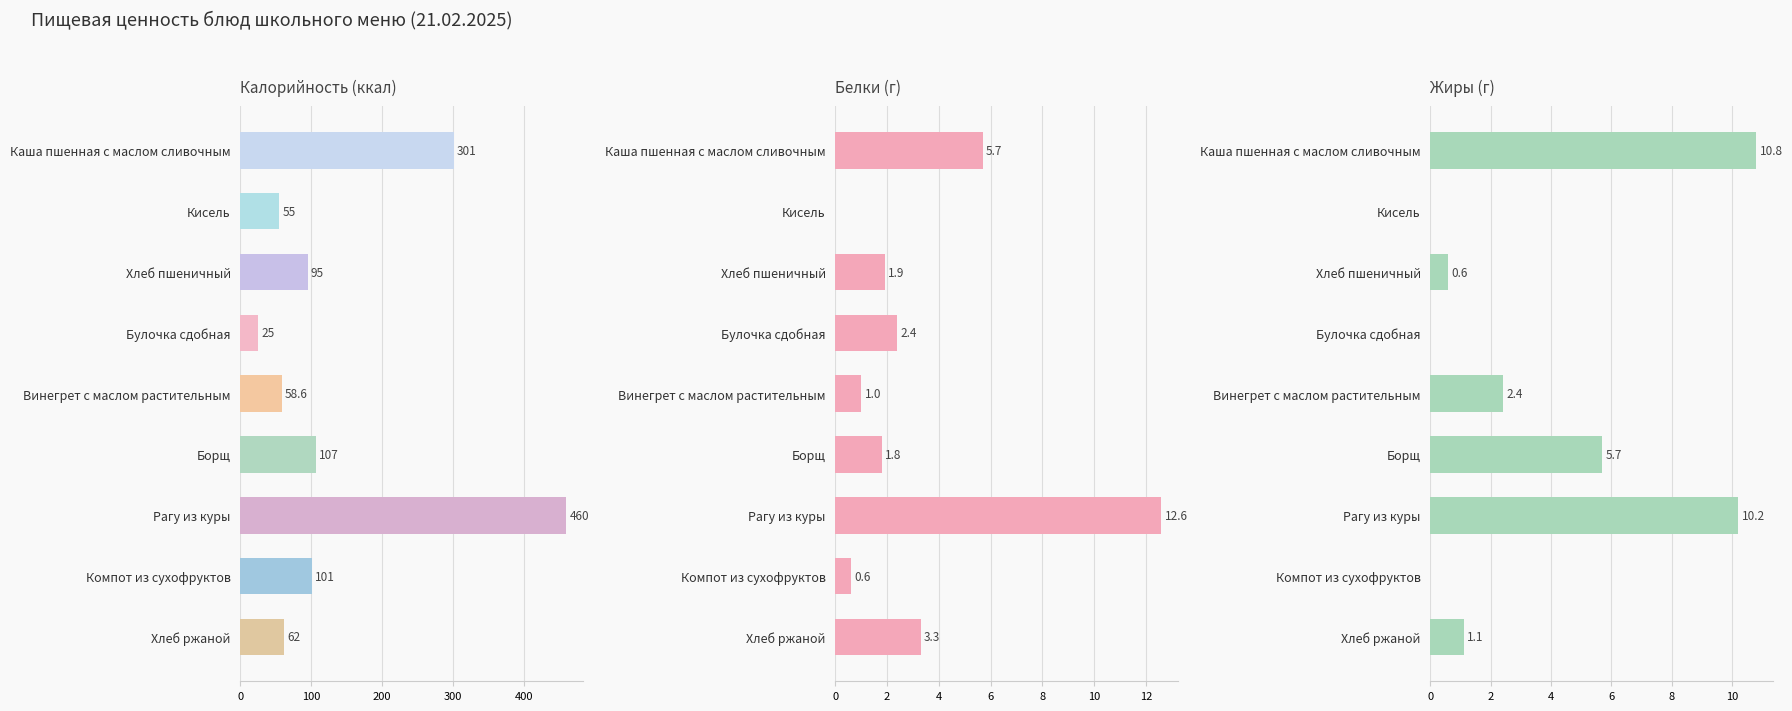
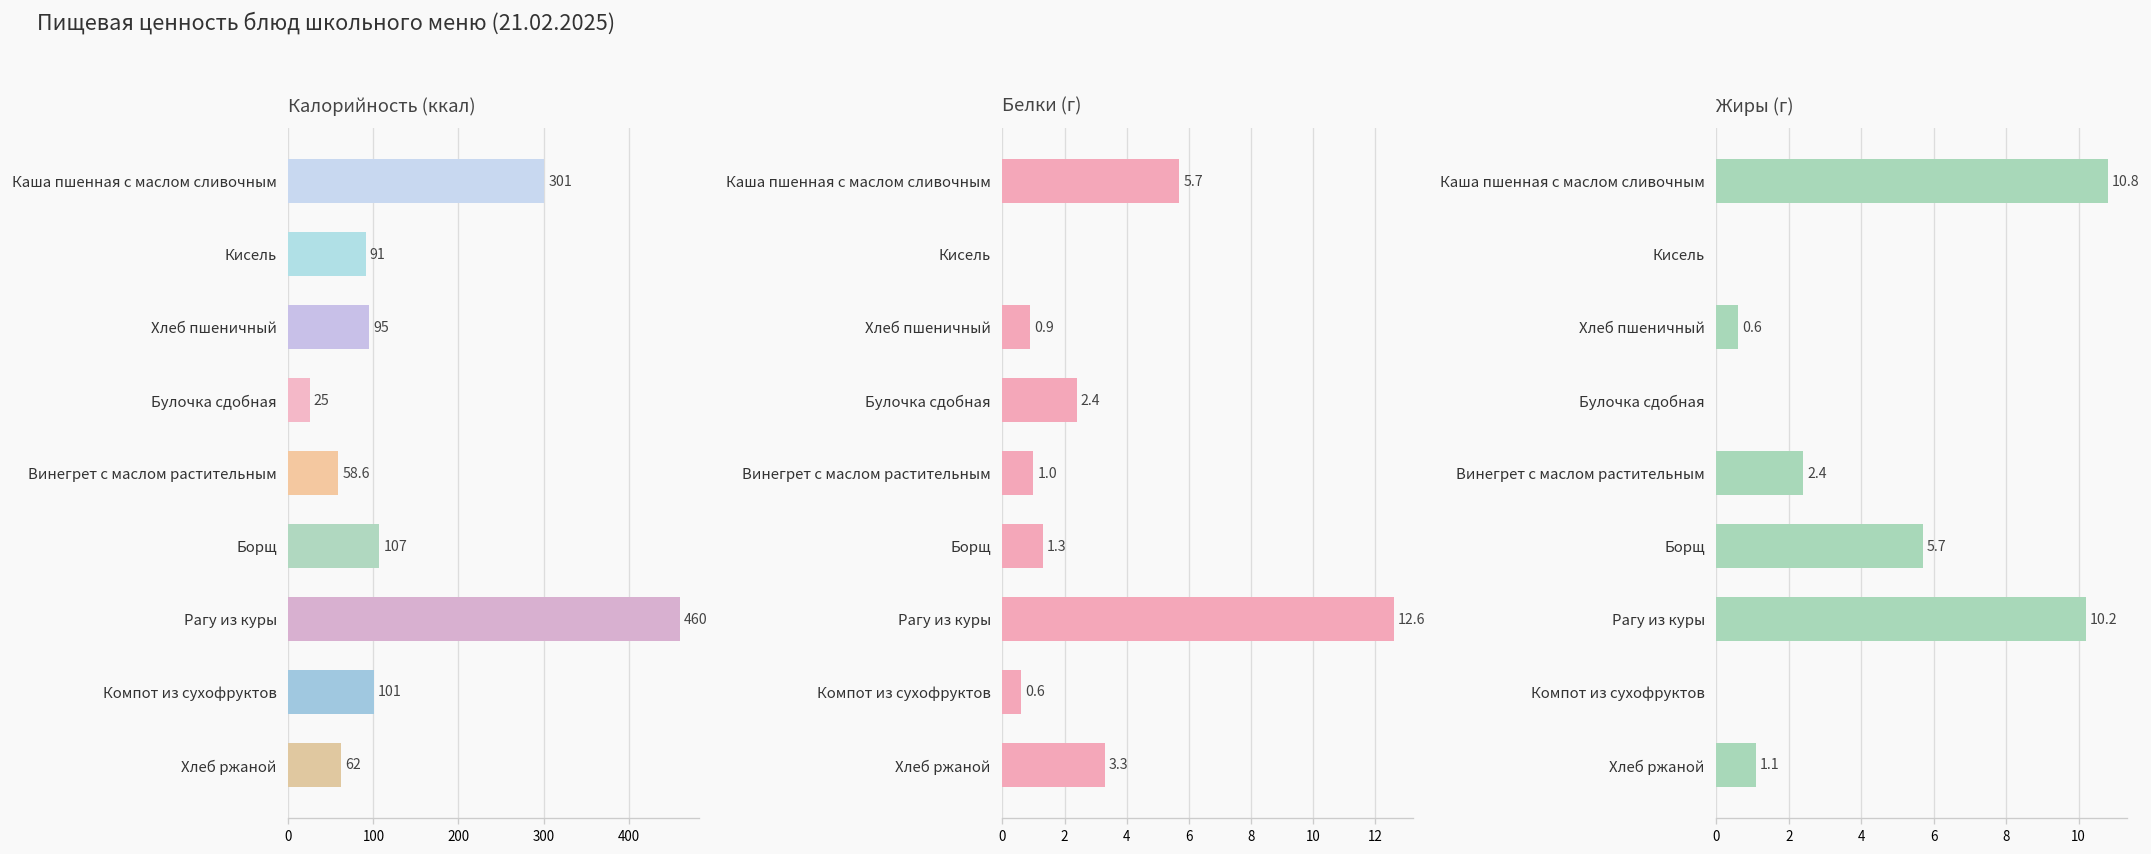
Калорийность (ккал), Кисель: 55 -> 91
Белки (г), Хлеб пшеничный: 1.9 -> 0.9
Белки (г), Борщ: 1.8 -> 1.3
